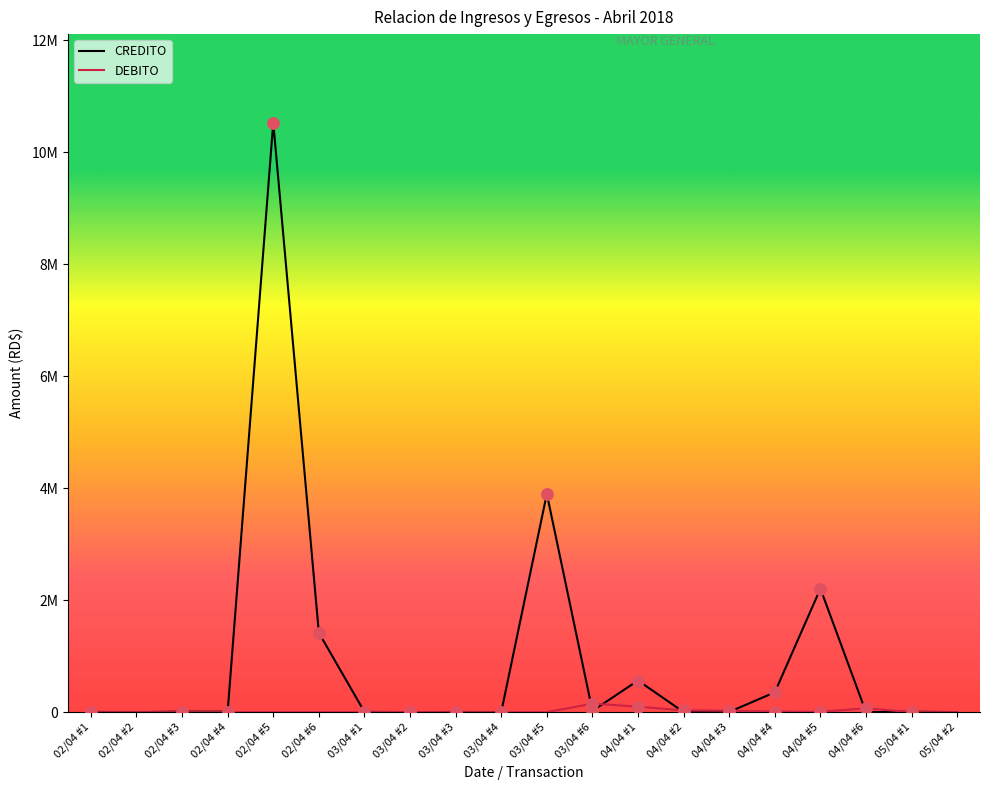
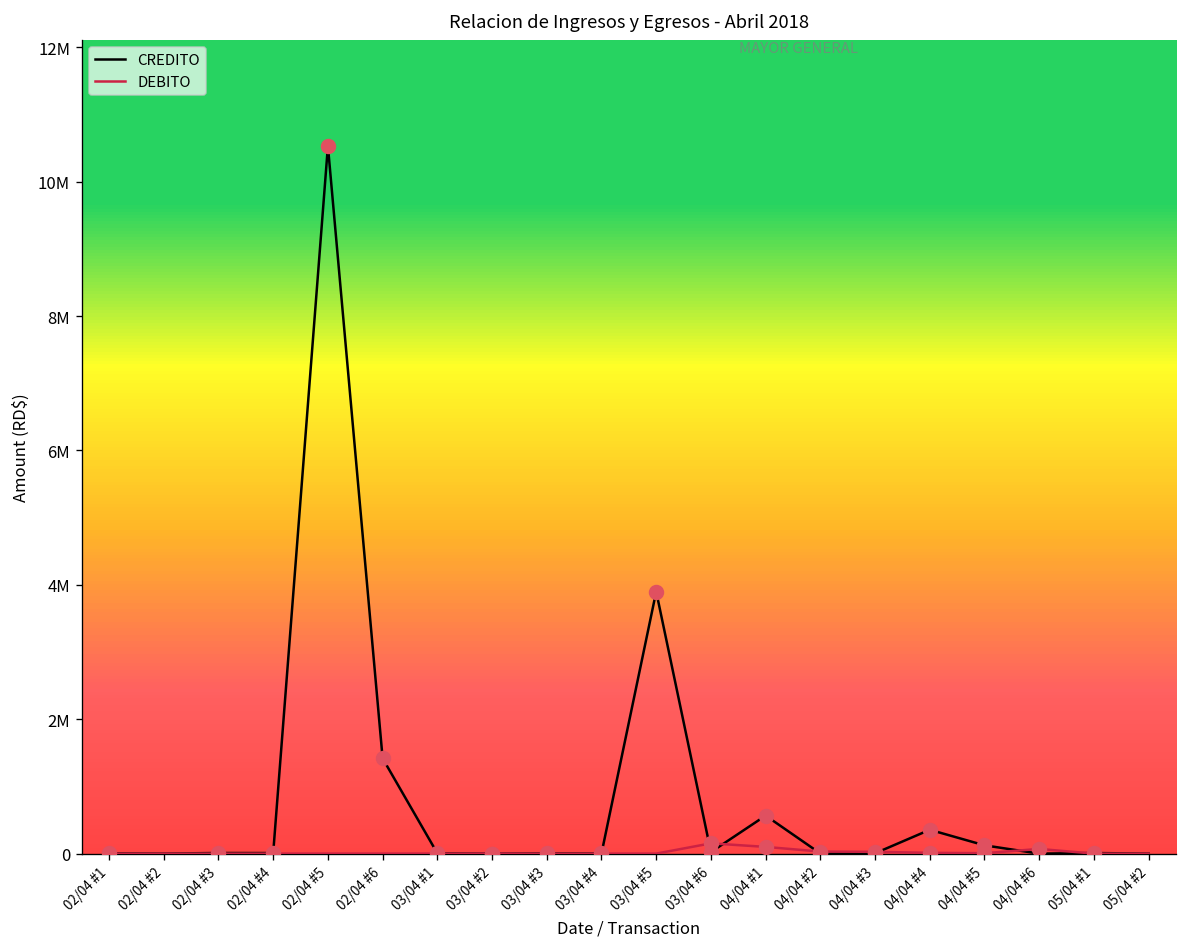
CREDITO, 04/04 #5: 2200000 -> 100000
